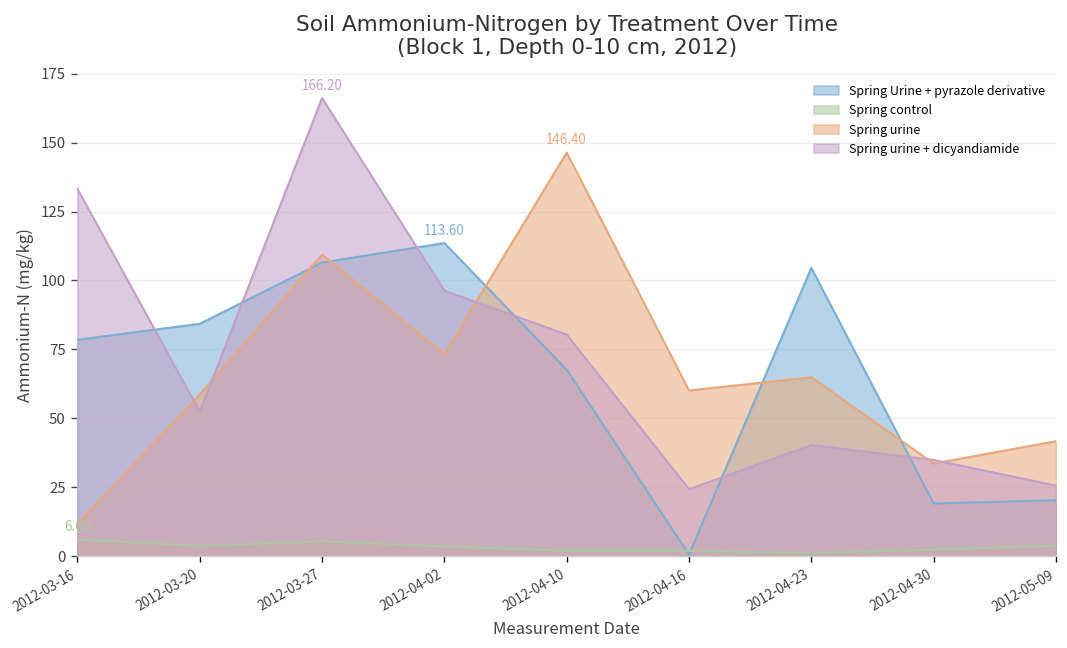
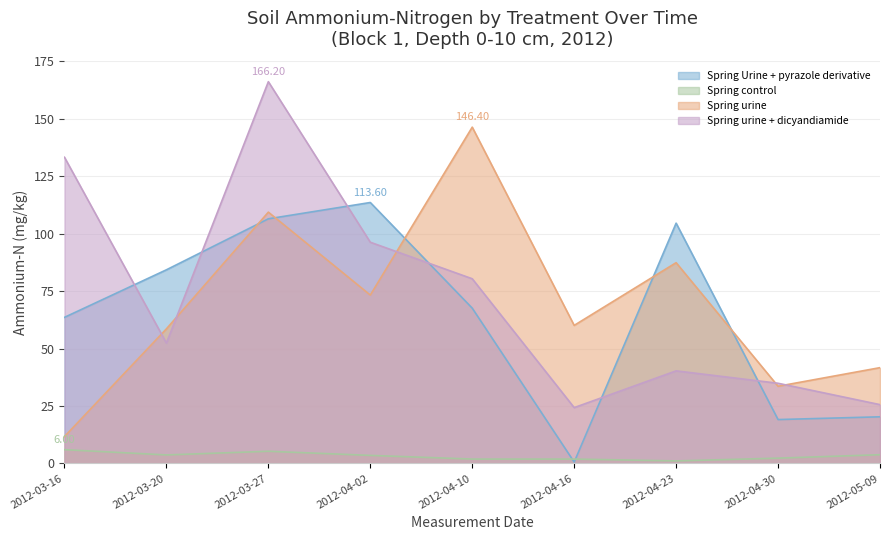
Spring Urine + pyrazole derivative, 2012-03-16: 79 -> 64
Spring urine, 2012-04-23: 65 -> 87
